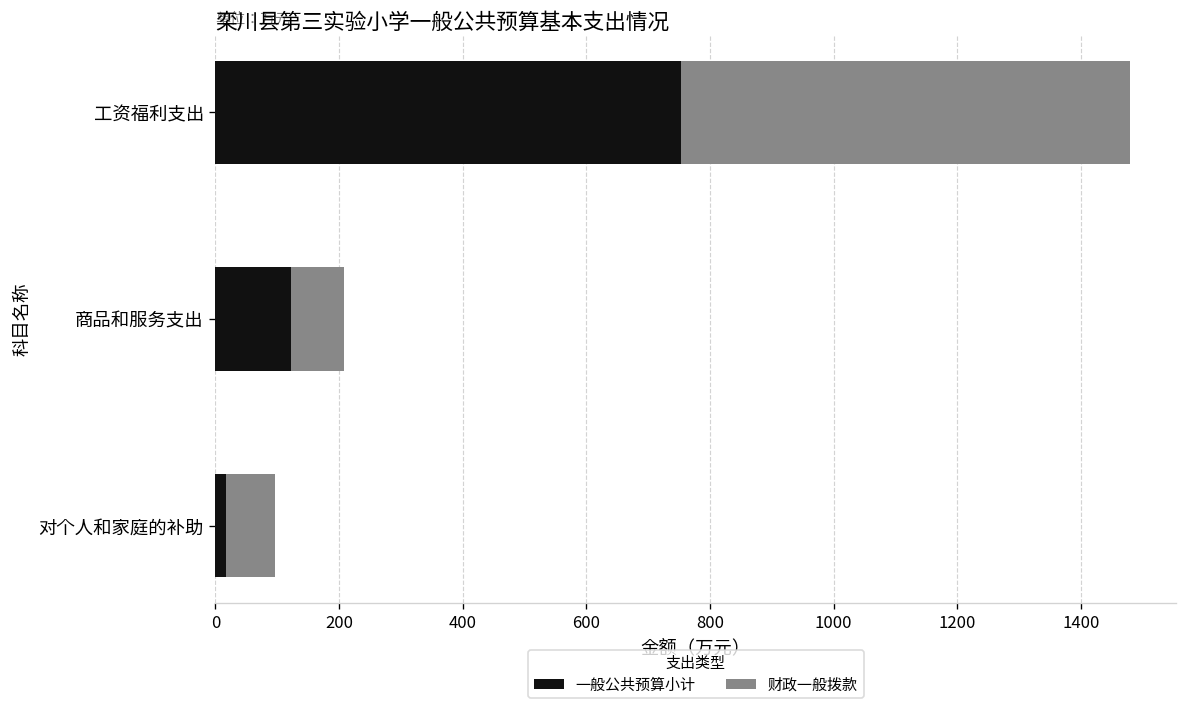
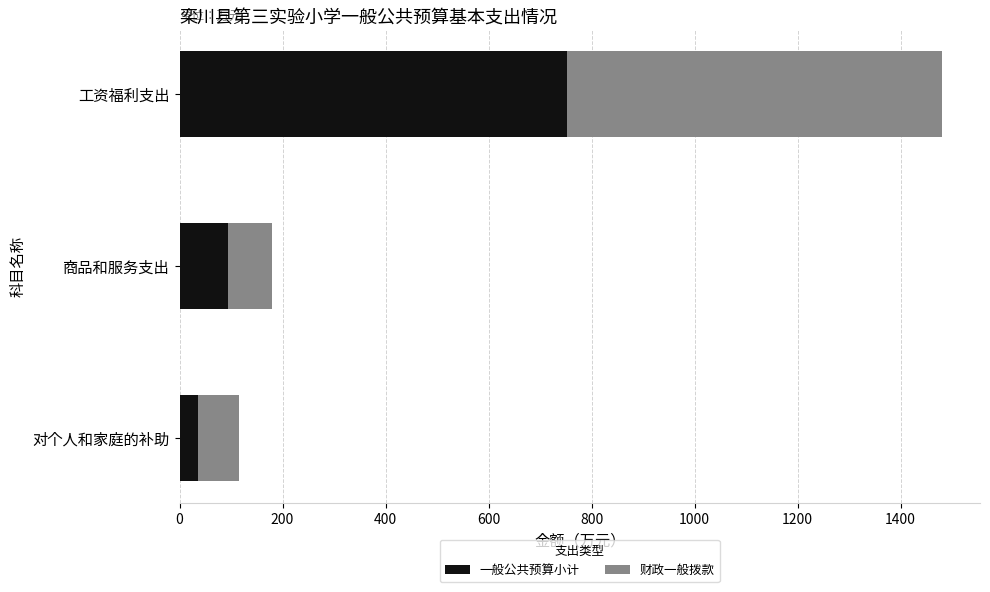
一般公共预算小计, 商品和服务支出: 120 -> 90
一般公共预算小计, 对个人和家庭的补助: 20 -> 40
